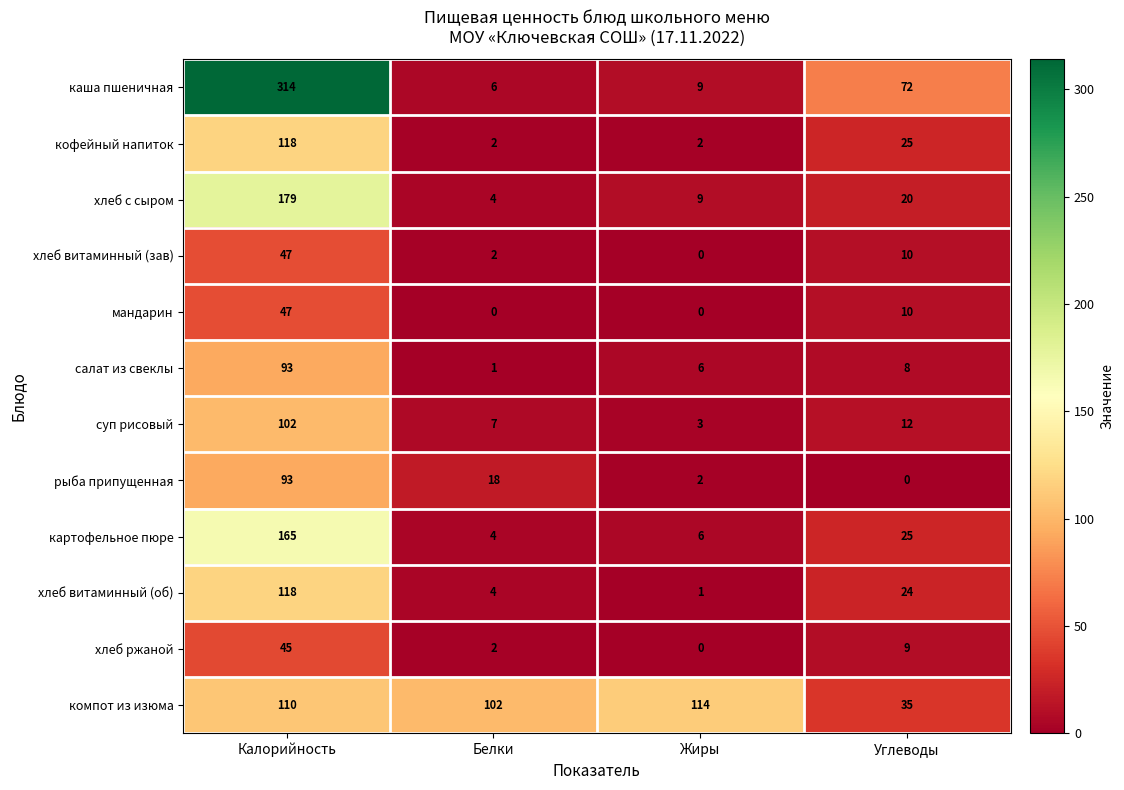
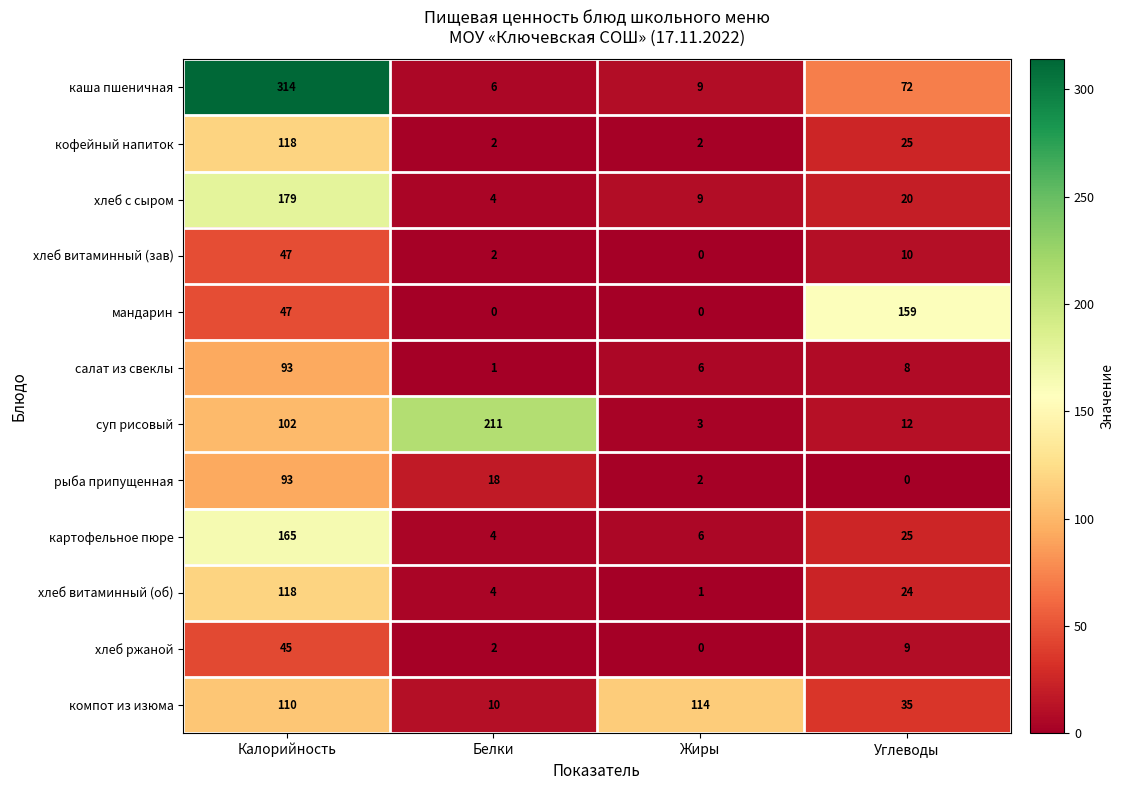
мандарин, Углеводы: 10 -> 159
суп рисовый, Белки: 7 -> 211
компот из изюма, Белки: 102 -> 10
